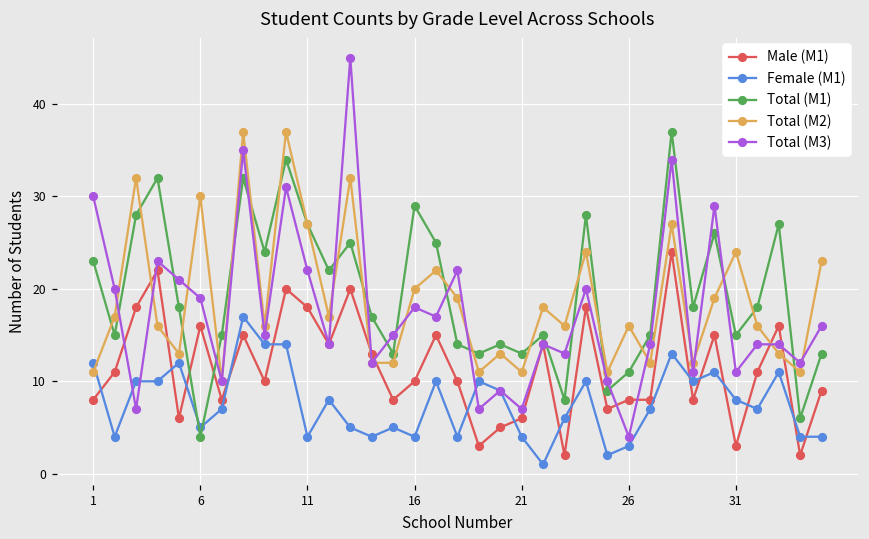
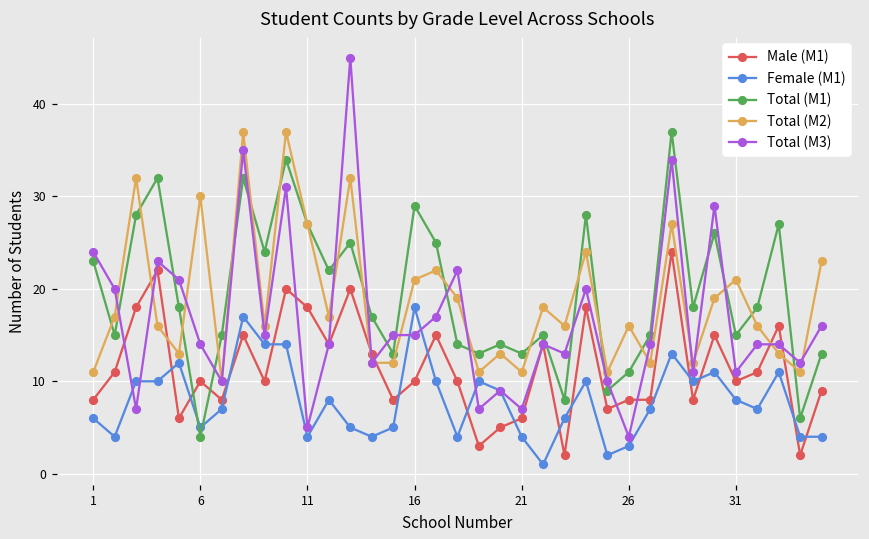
Female (M1), 1: 12 -> 6
Total (M3), 1: 30 -> 24
Male (M1), 6: 16 -> 10
Total (M3), 6: 19 -> 14
Total (M3), 11: 22 -> 5
Female (M1), 16: 4 -> 18
Total (M2), 16: 20 -> 21
Total (M3), 16: 18 -> 15
Male (M1), 31: 3 -> 10
Total (M2), 31: 24 -> 21
